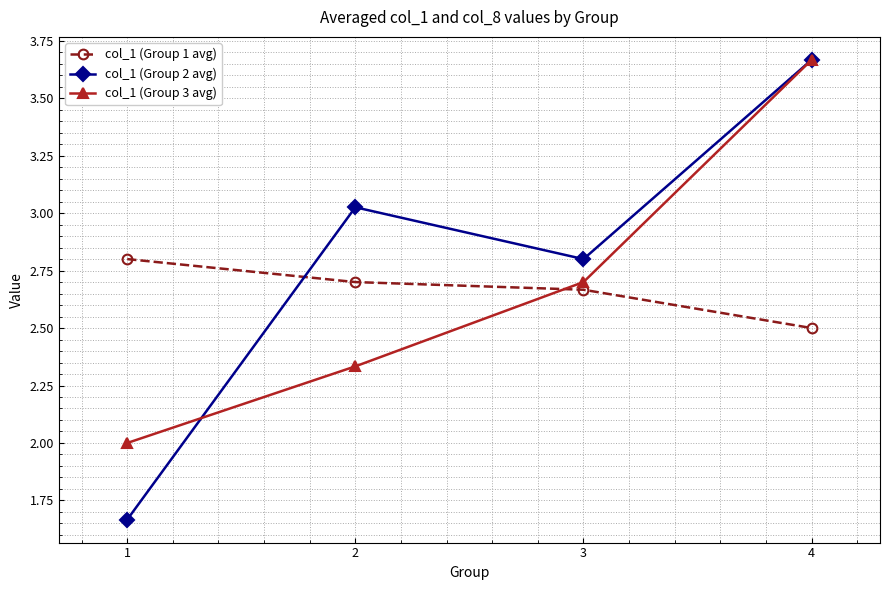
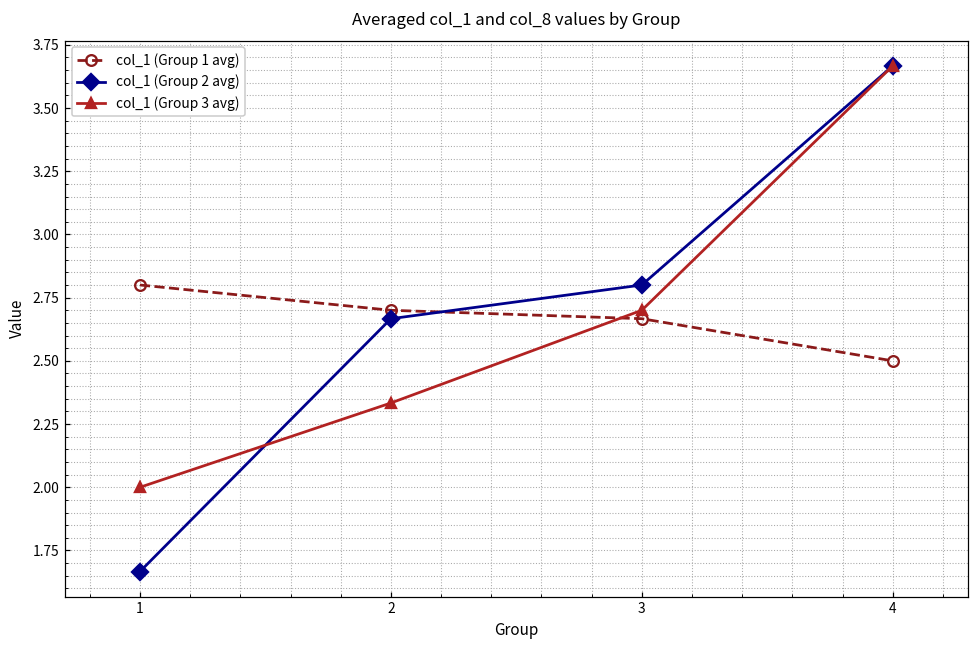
col_1 (Group 2 avg), 2: 3.03 -> 2.67
